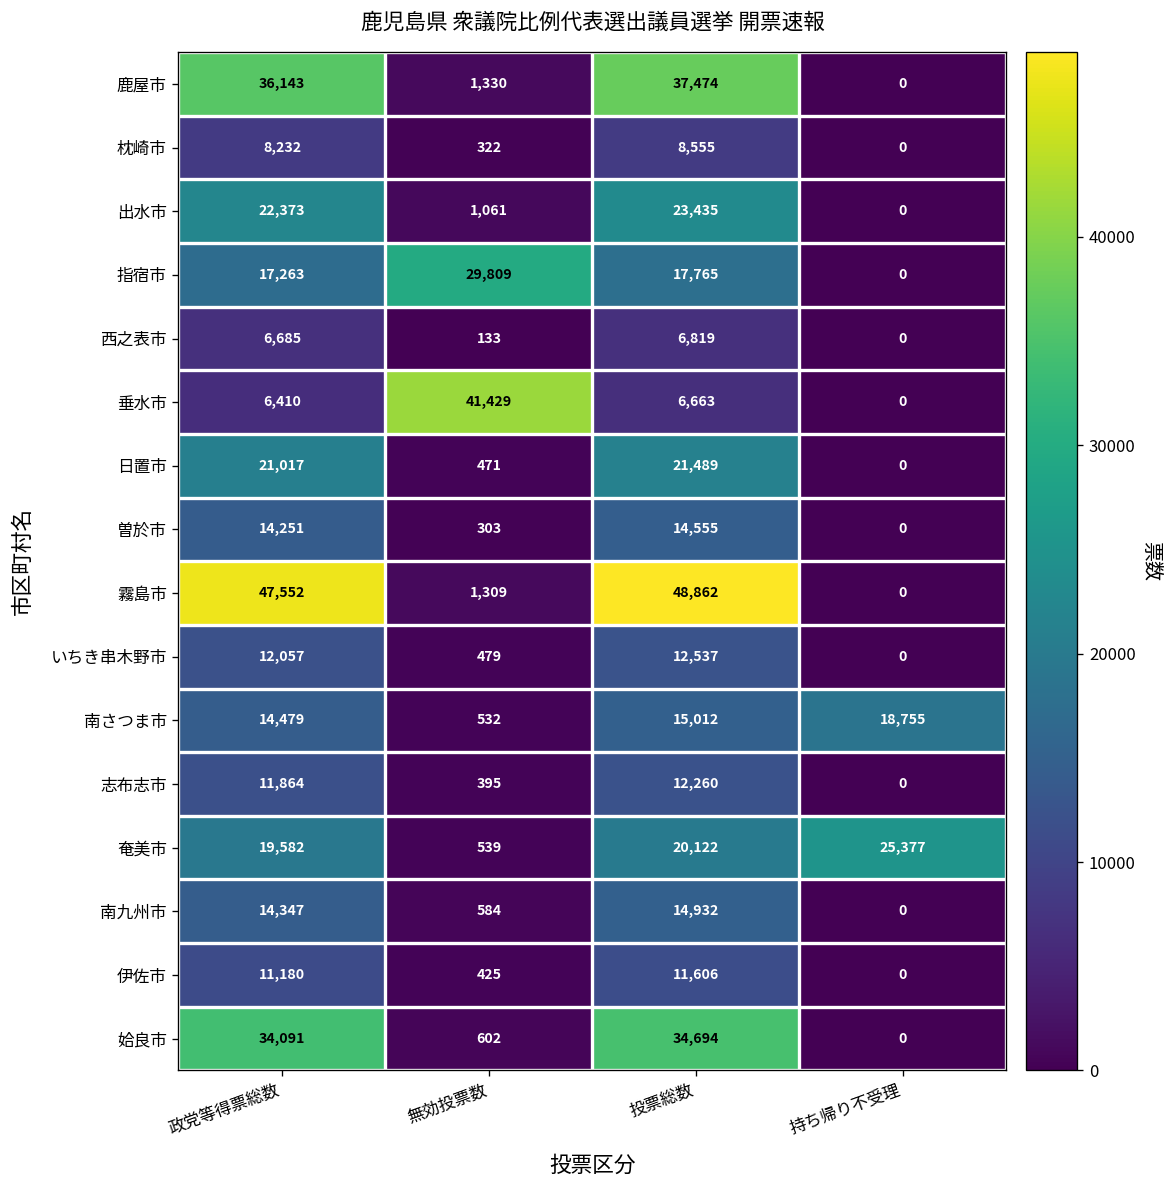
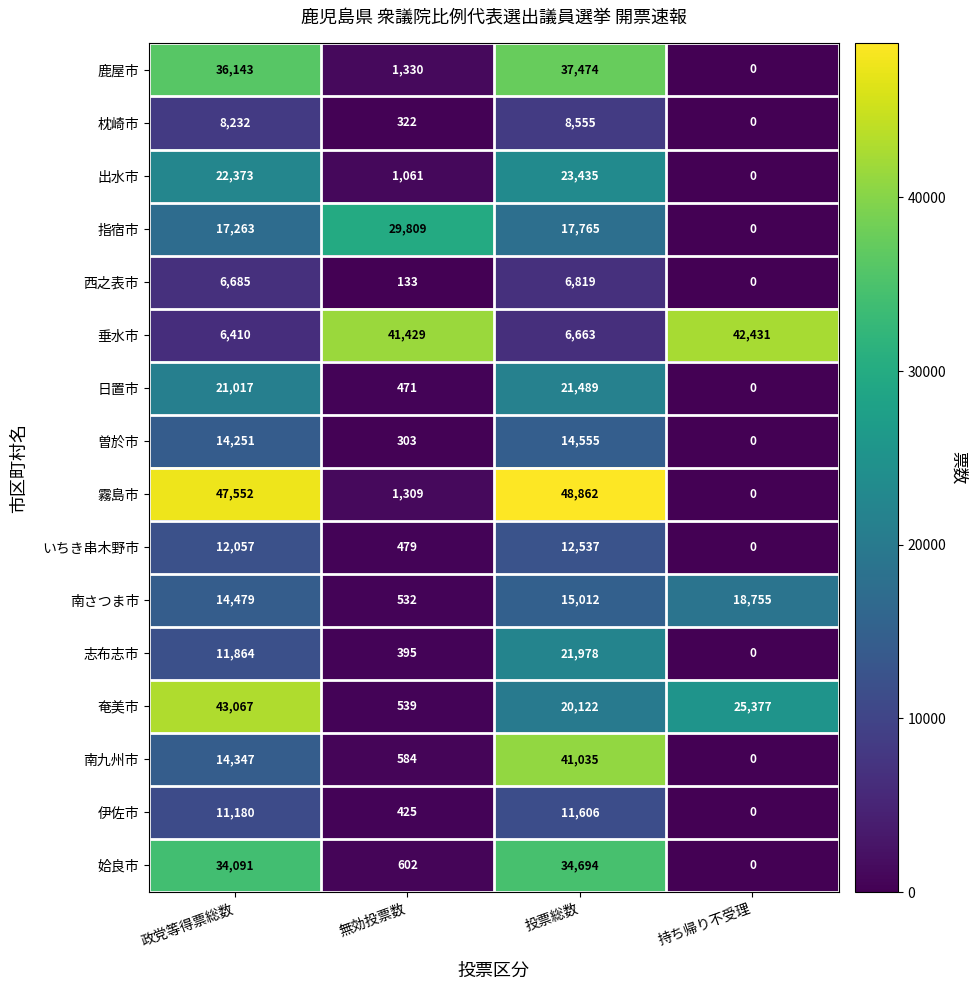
垂水市, 持ち帰り不受理: 0 -> 42,431
志布志市, 投票総数: 12,260 -> 21,978
奄美市, 政党等得票総数: 19,582 -> 43,067
南九州市, 投票総数: 14,932 -> 41,035
